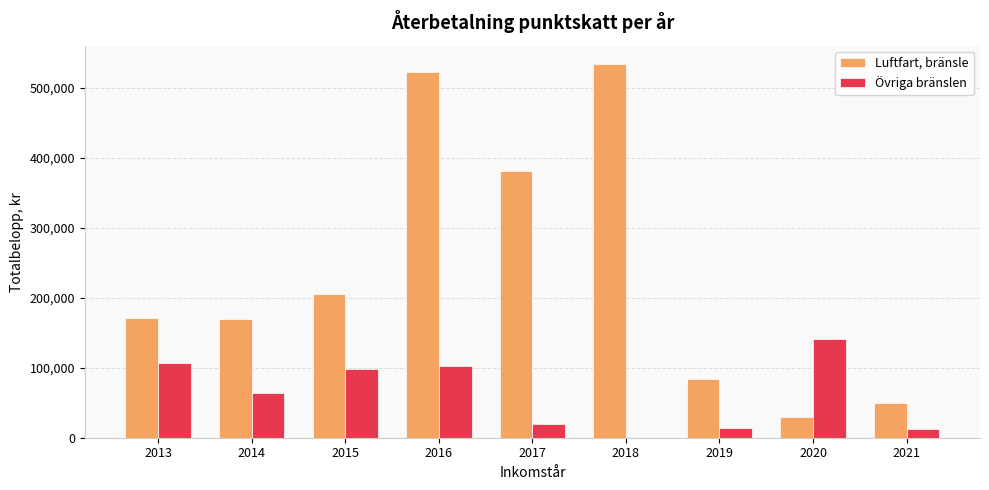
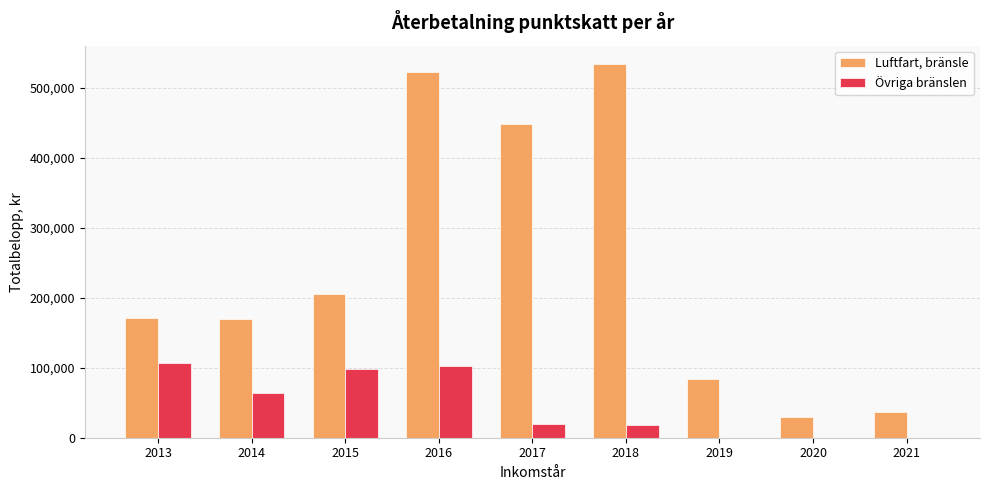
Luftfart, bränsle, 2017: 380,000 -> 450,000
Övriga bränslen, 2018: 0 -> 20,000
Övriga bränslen, 2019: 10,000 -> 0
Övriga bränslen, 2020: 140,000 -> 0
Luftfart, bränsle, 2021: 50,000 -> 40,000
Övriga bränslen, 2021: 10,000 -> 0
